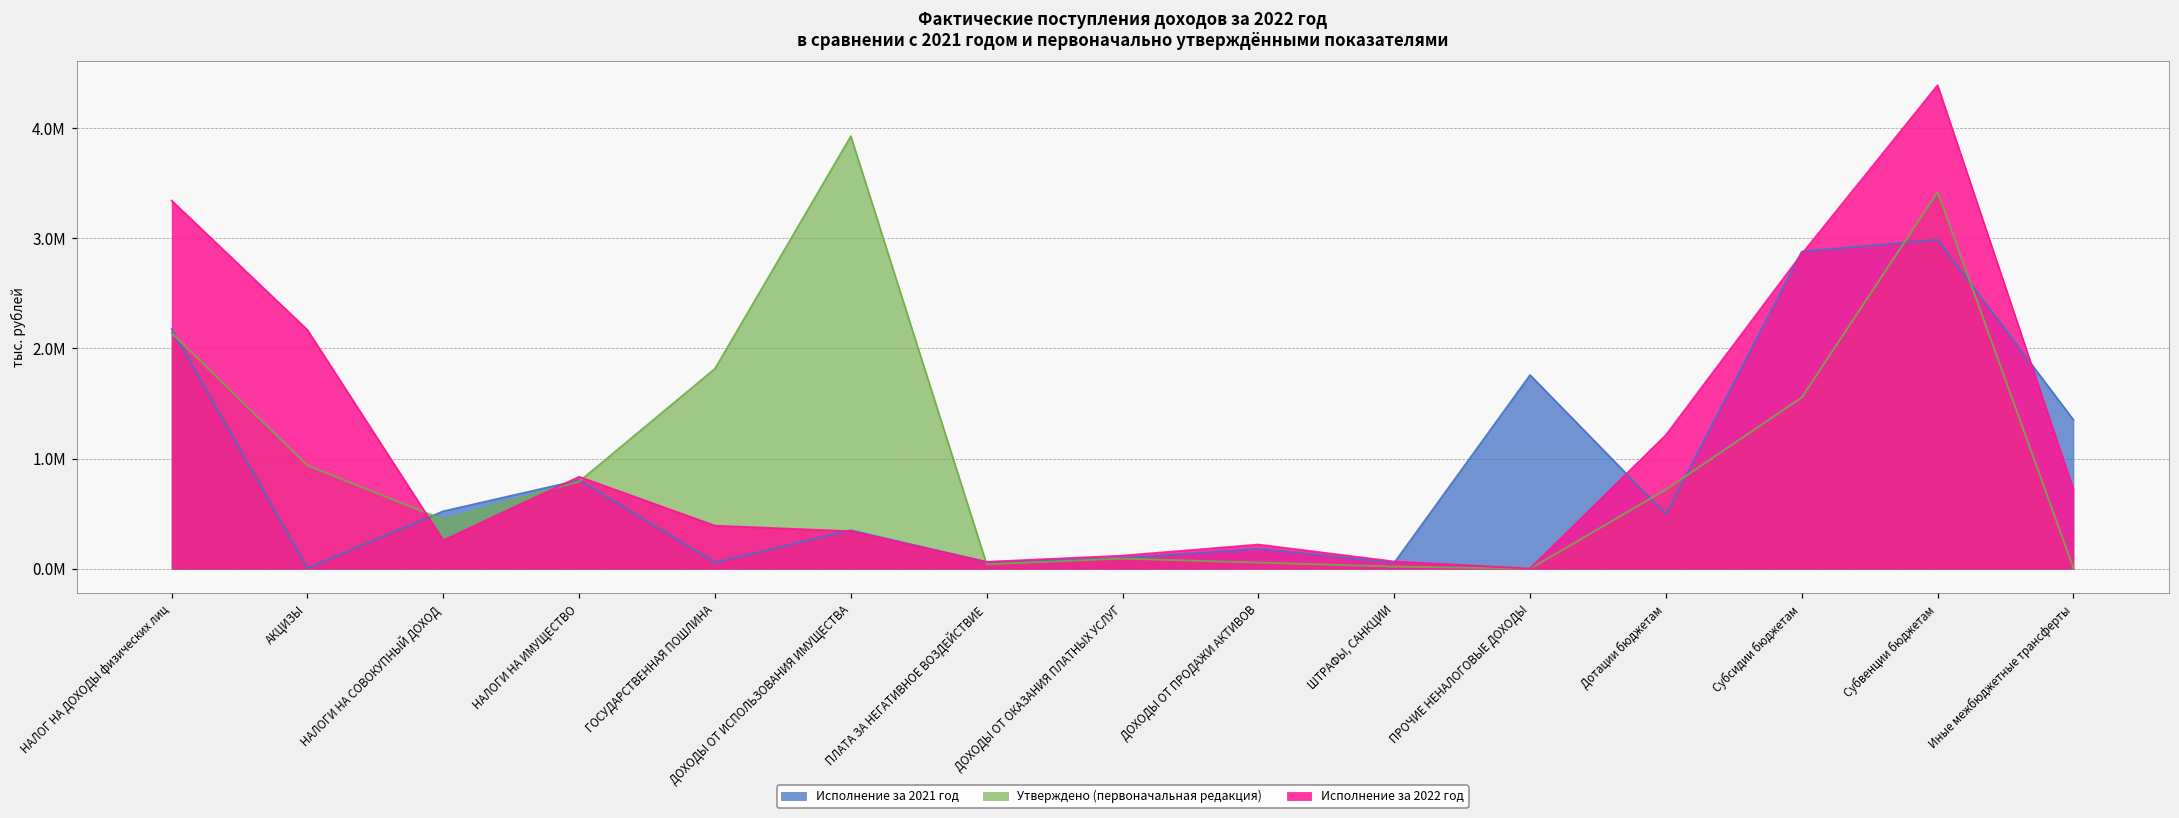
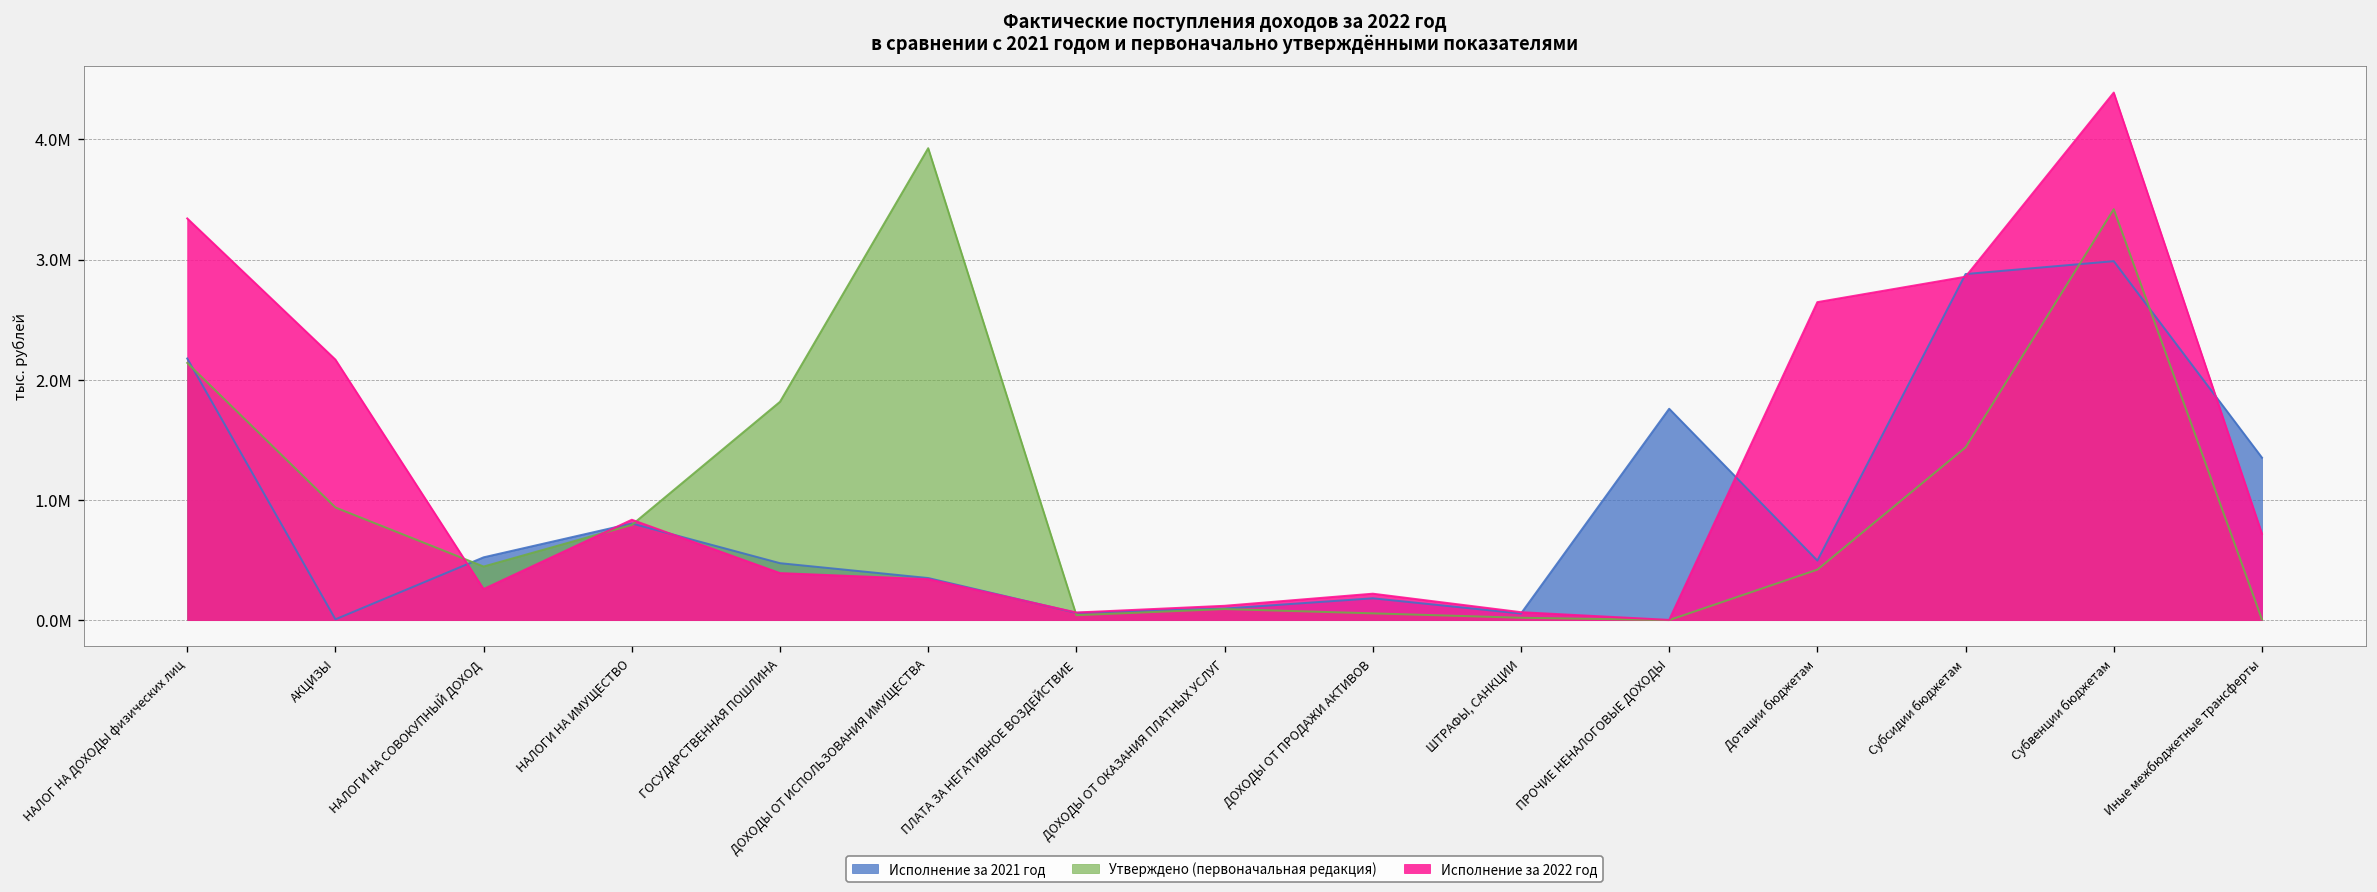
Исполнение за 2021 год, ГОСУДАРСТВЕННАЯ ПОШЛИНА: 60000 -> 470000
Утверждено (первоначальная редакция), Дотации бюджетам: 720000 -> 420000
Исполнение за 2022 год, Дотации бюджетам: 1210000 -> 2650000
Утверждено (первоначальная редакция), Субсидии бюджетам: 1560000 -> 1440000
